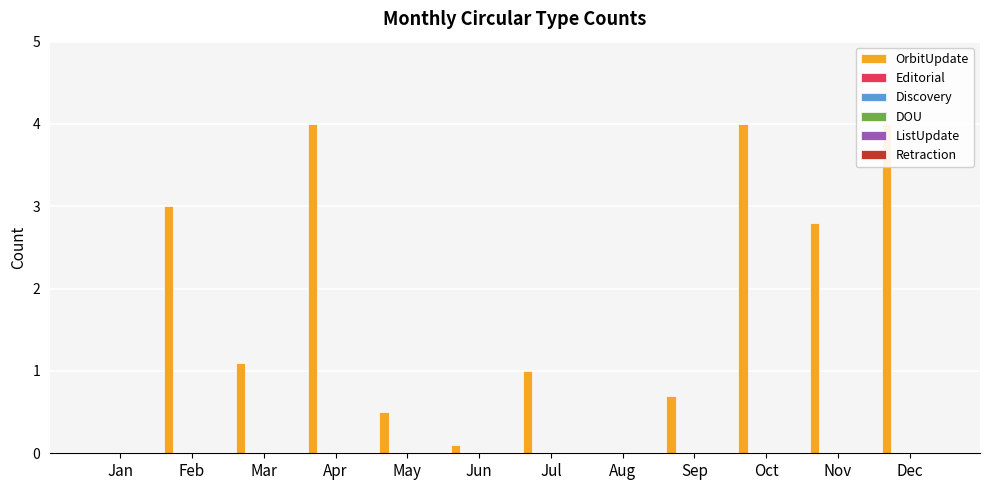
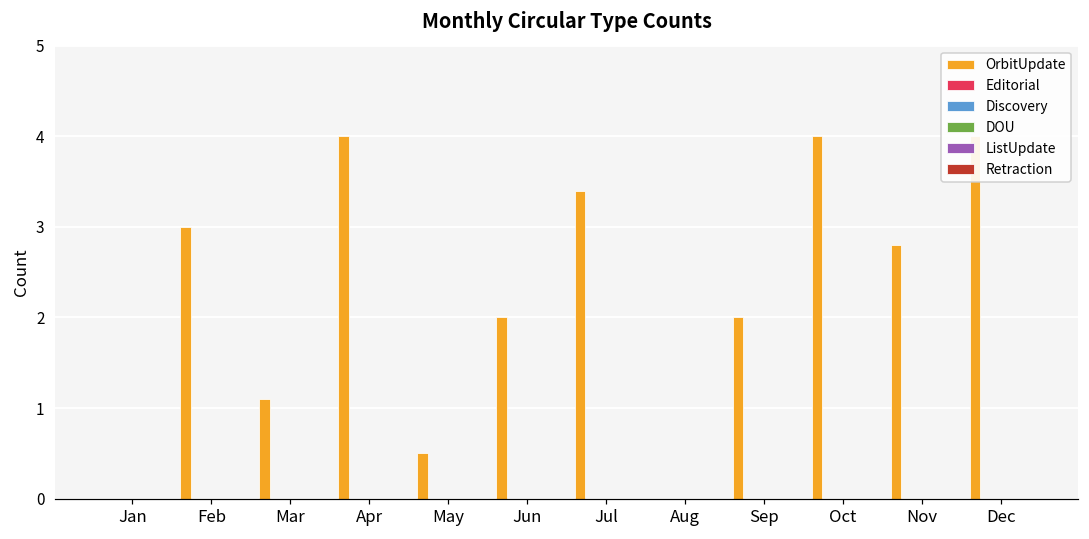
OrbitUpdate, Jun: 0.1 -> 2.0
OrbitUpdate, Jul: 1.0 -> 3.4
OrbitUpdate, Sep: 0.7 -> 2.0
